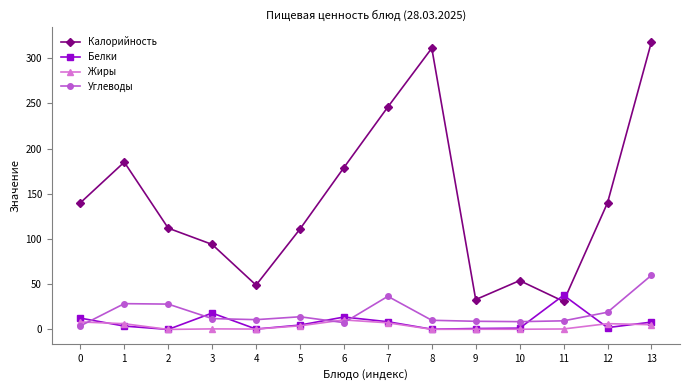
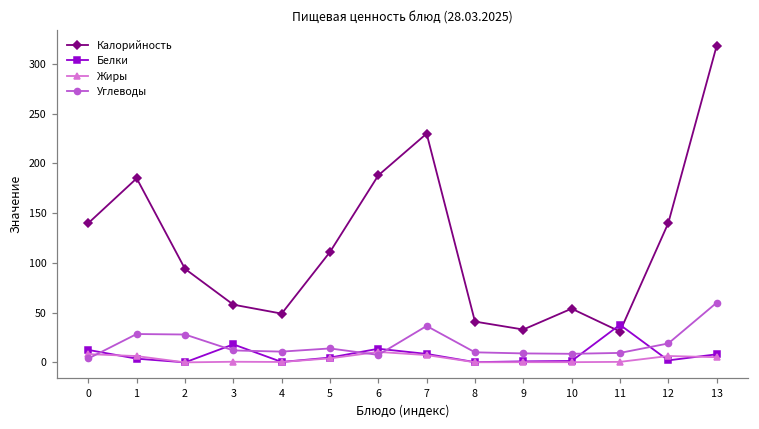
Калорийность, 2: 110 -> 90
Калорийность, 3: 90 -> 60
Калорийность, 6: 180 -> 190
Калорийность, 7: 250 -> 230
Калорийность, 8: 310 -> 40
